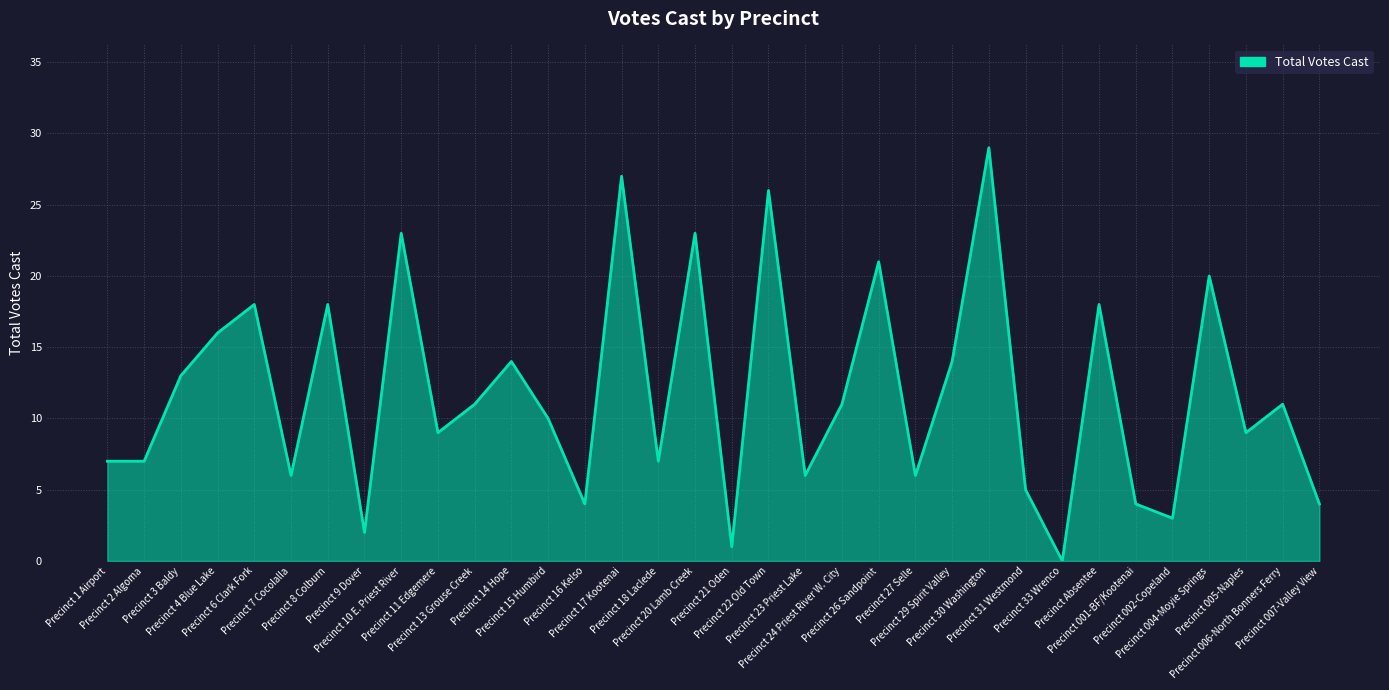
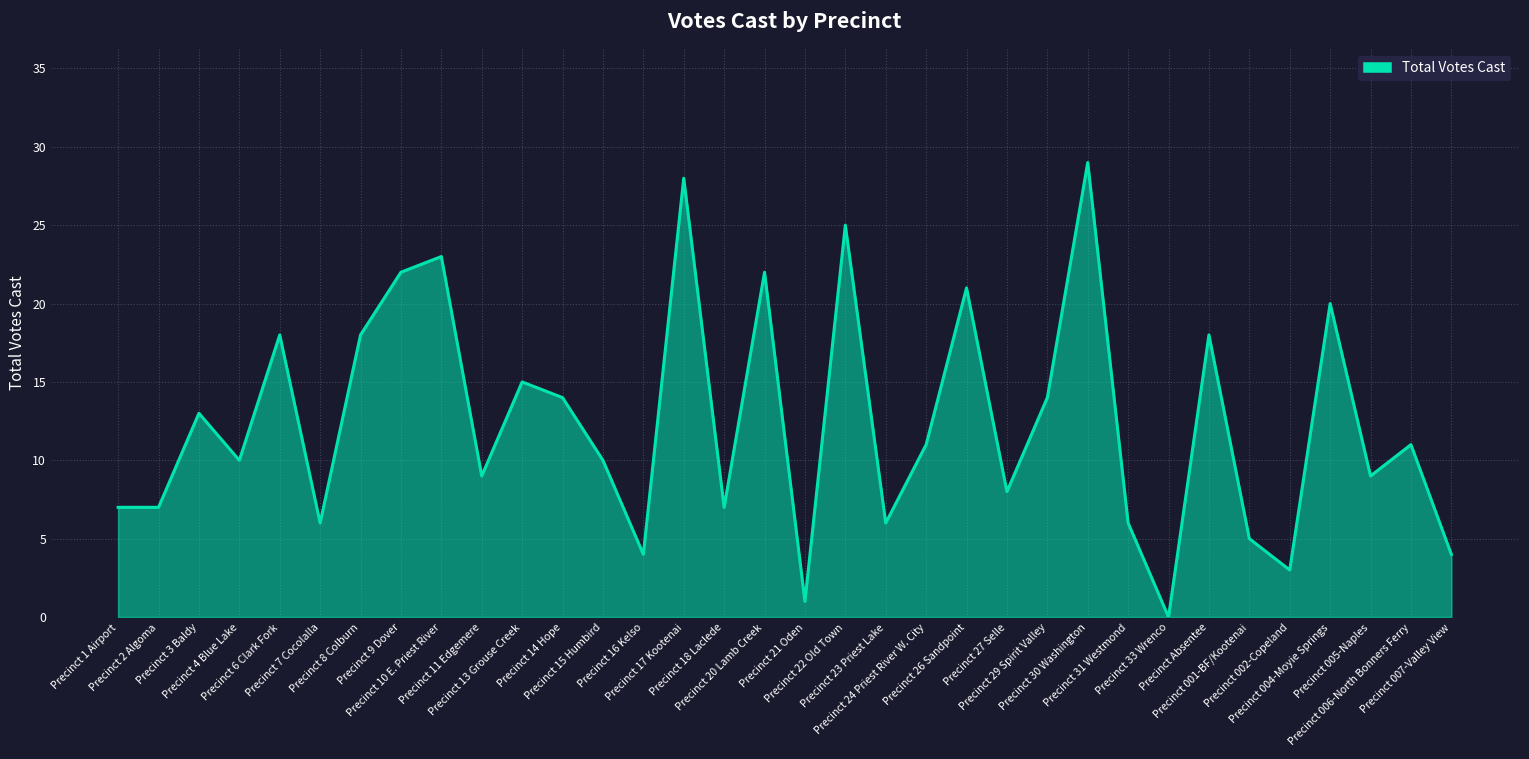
Precinct 4 Blue Lake: 16 -> 10
Precinct 9 Dover: 2 -> 22
Precinct 13 Grouse Creek: 11 -> 15
Precinct 17 Kootenai: 27 -> 28
Precinct 20 Lamb Creek: 23 -> 22
Precinct 22 Old Town: 26 -> 25
Precinct 27 Selle: 6 -> 8
Precinct 31 Westmond: 5 -> 6
Precinct 001-BF/Kootenai: 4 -> 5
